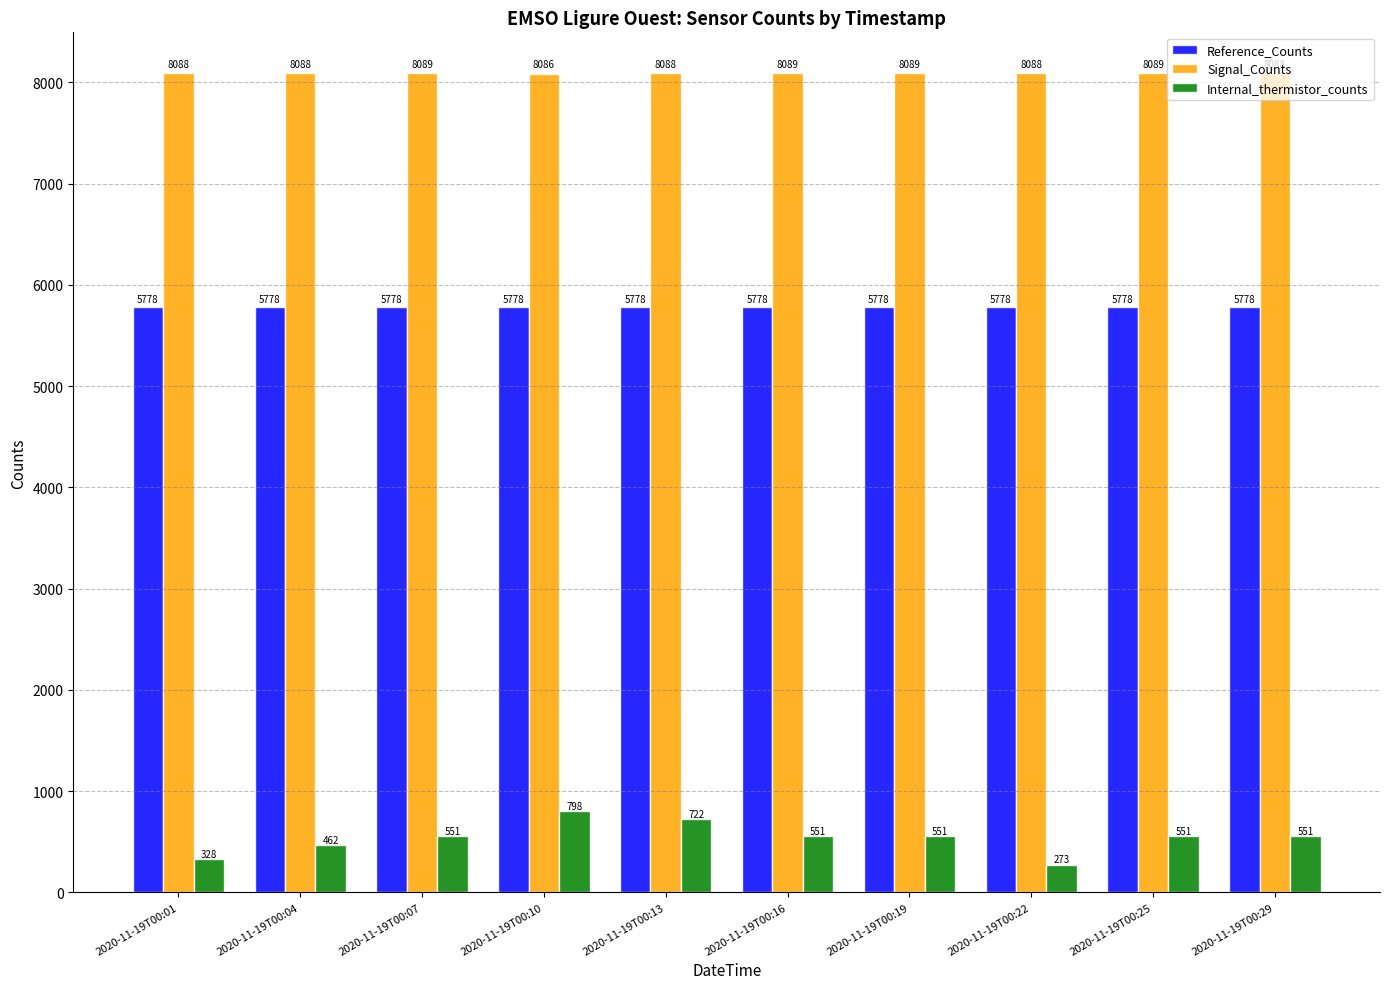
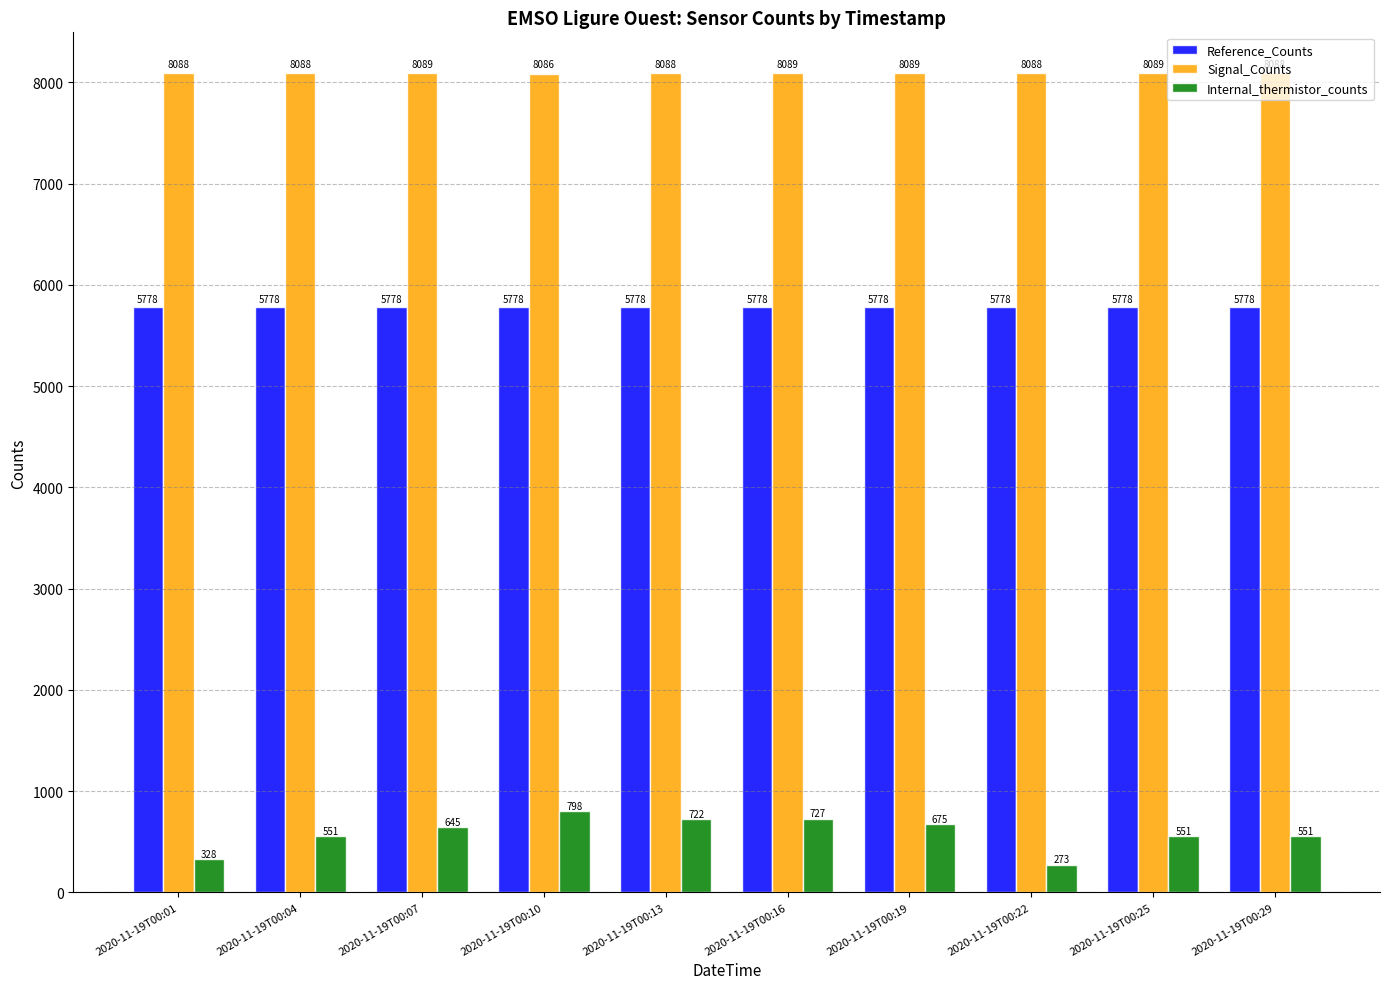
Internal_thermistor_counts, 2020-11-19T00:04: 462 -> 551
Internal_thermistor_counts, 2020-11-19T00:07: 551 -> 645
Internal_thermistor_counts, 2020-11-19T00:16: 551 -> 727
Internal_thermistor_counts, 2020-11-19T00:19: 551 -> 675
